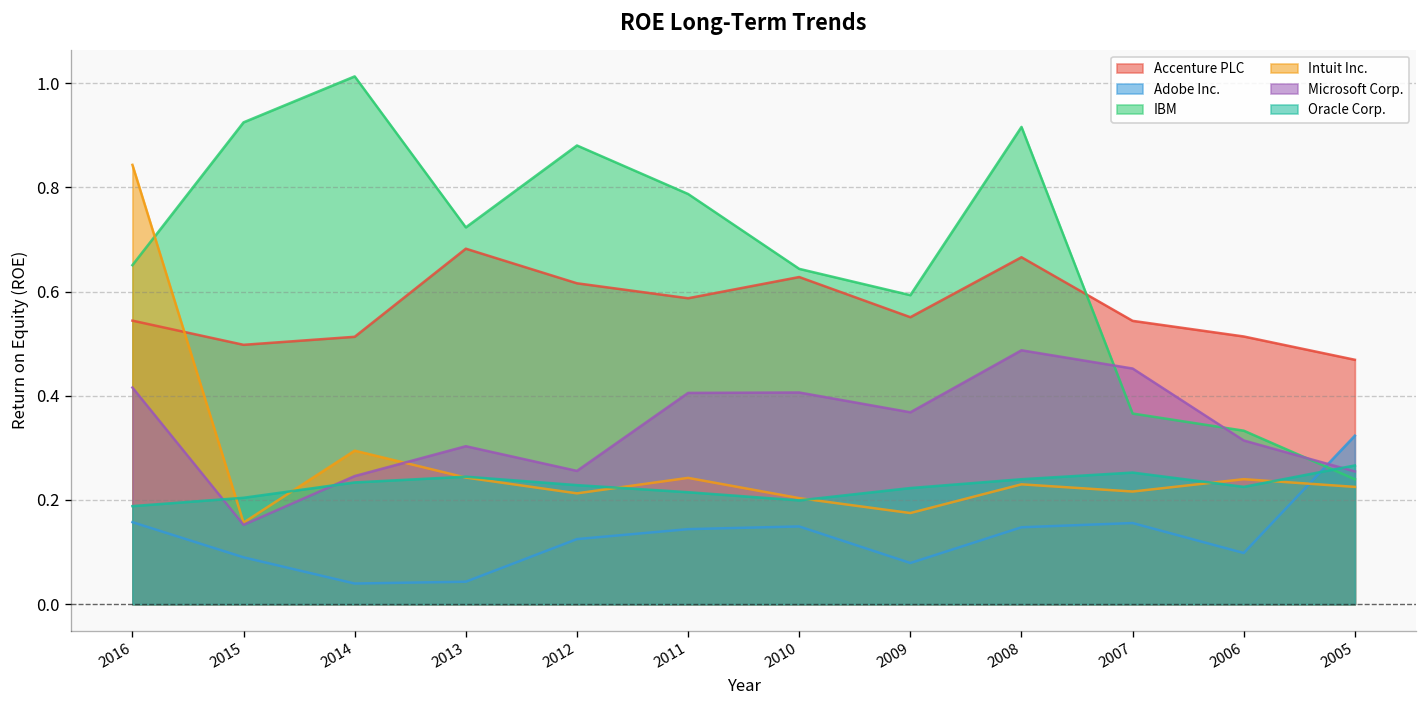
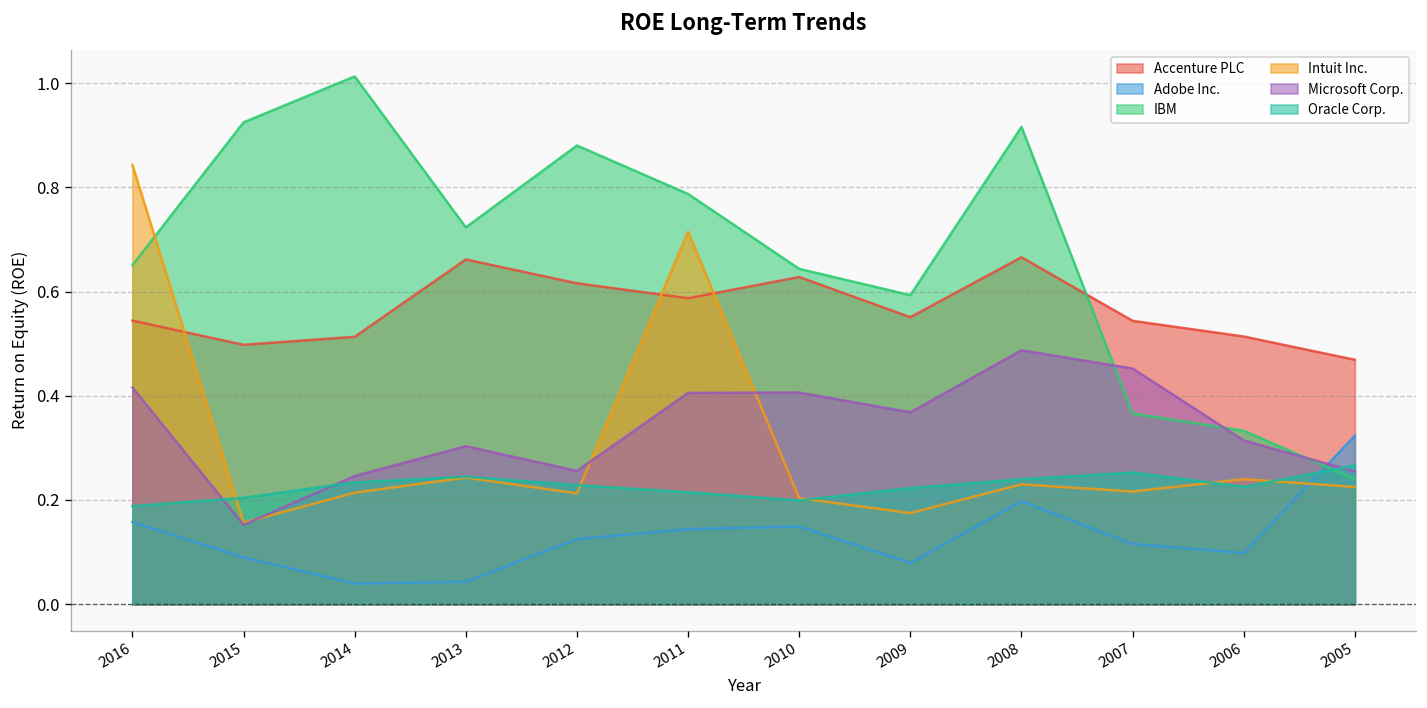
Intuit Inc., 2014: 0.29 -> 0.21
Accenture PLC, 2013: 0.68 -> 0.66
Intuit Inc., 2011: 0.24 -> 0.71
Adobe Inc., 2008: 0.15 -> 0.20
Adobe Inc., 2007: 0.16 -> 0.12
